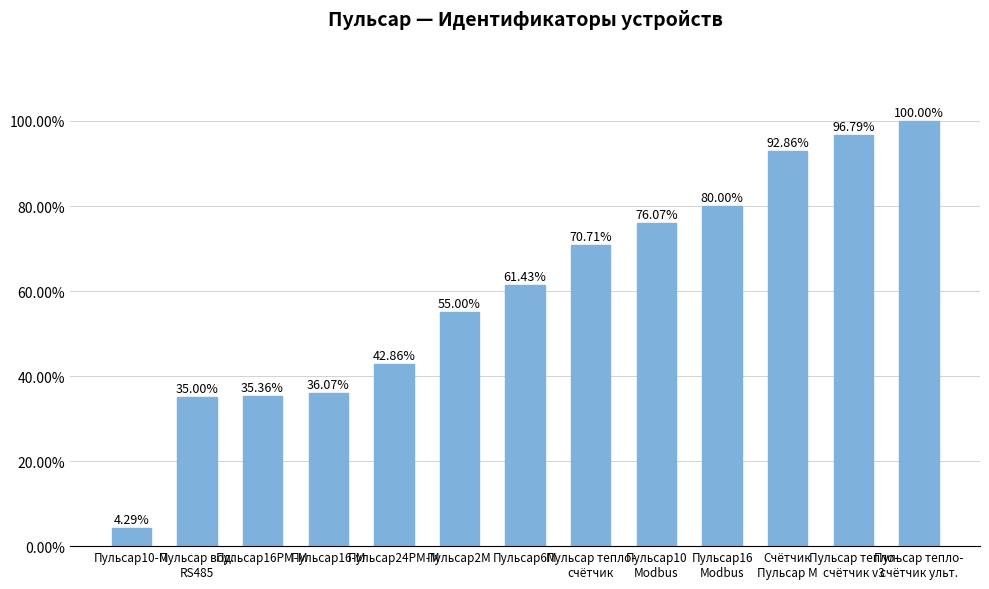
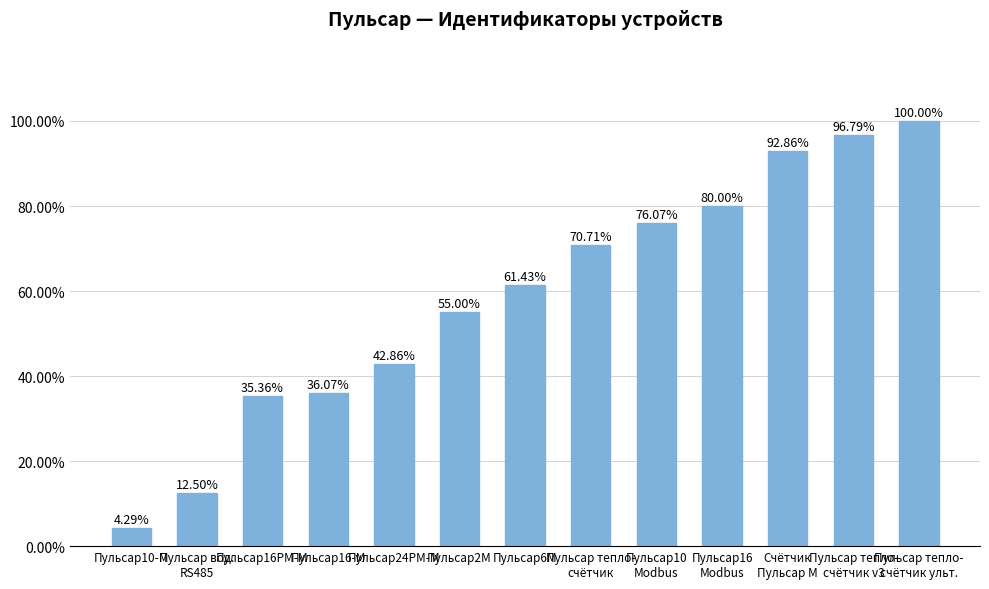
Пульсар вод. RS485: 35.00% -> 12.50%
